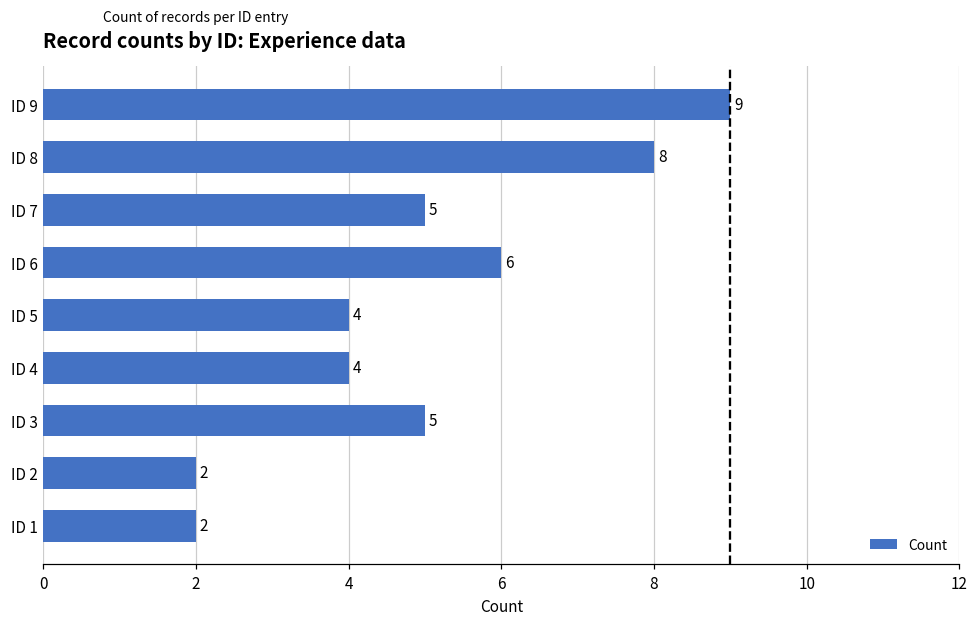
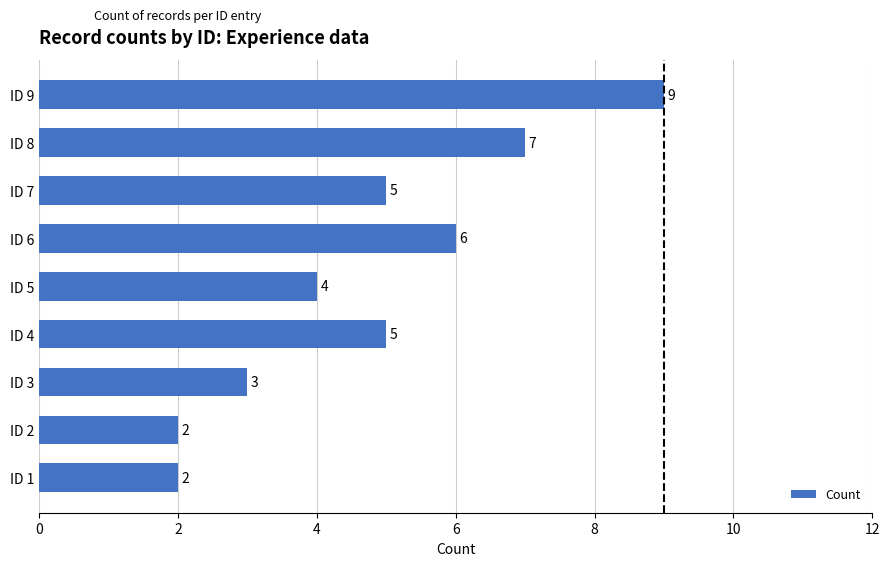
ID 8: 8 -> 7
ID 4: 4 -> 5
ID 3: 5 -> 3
